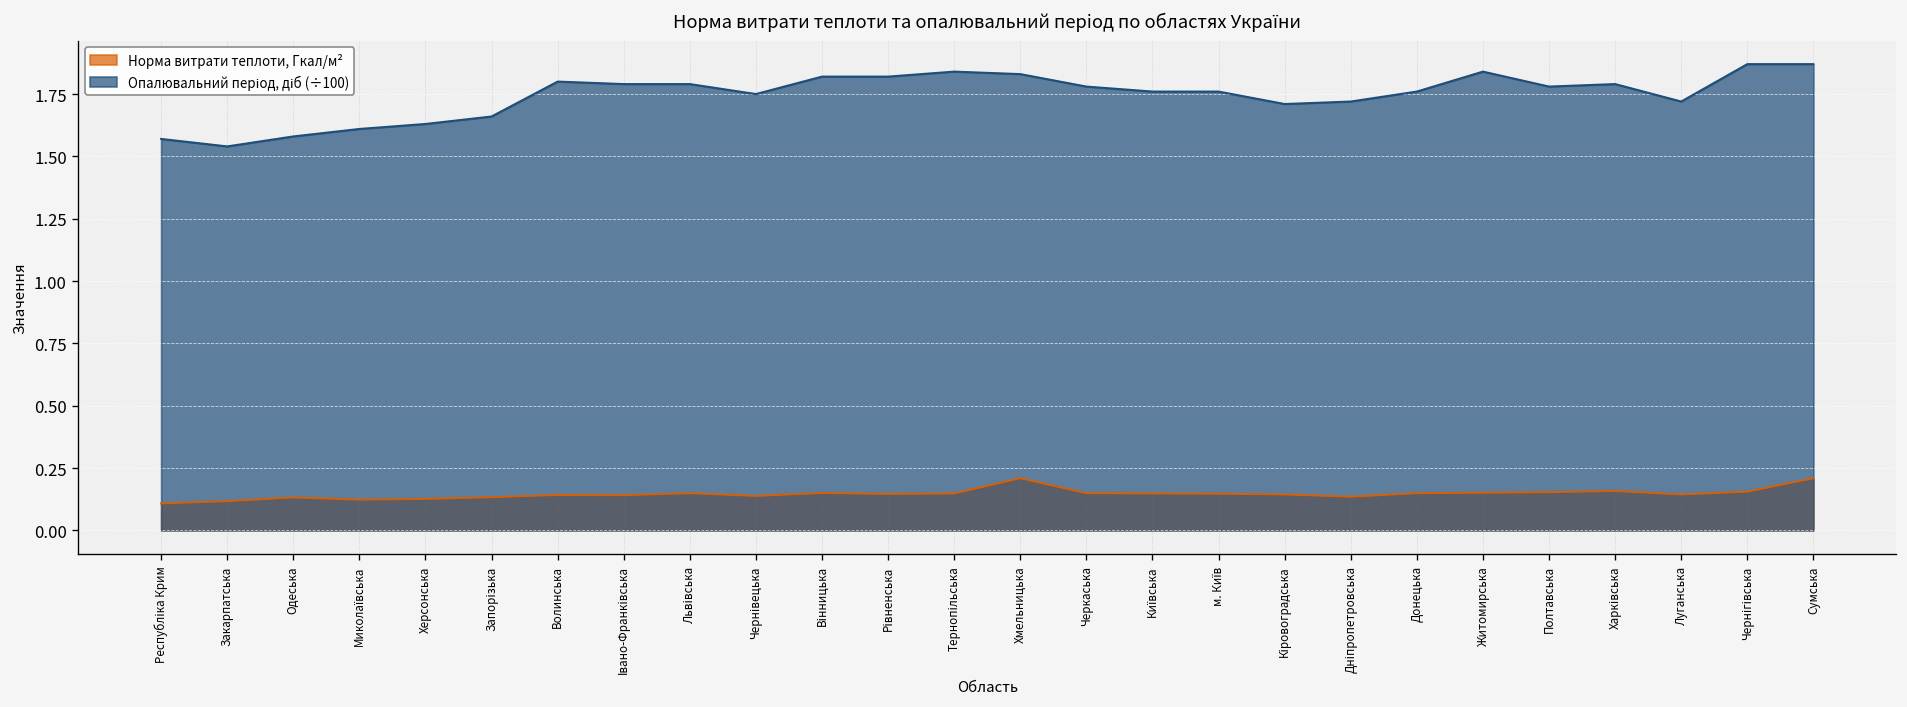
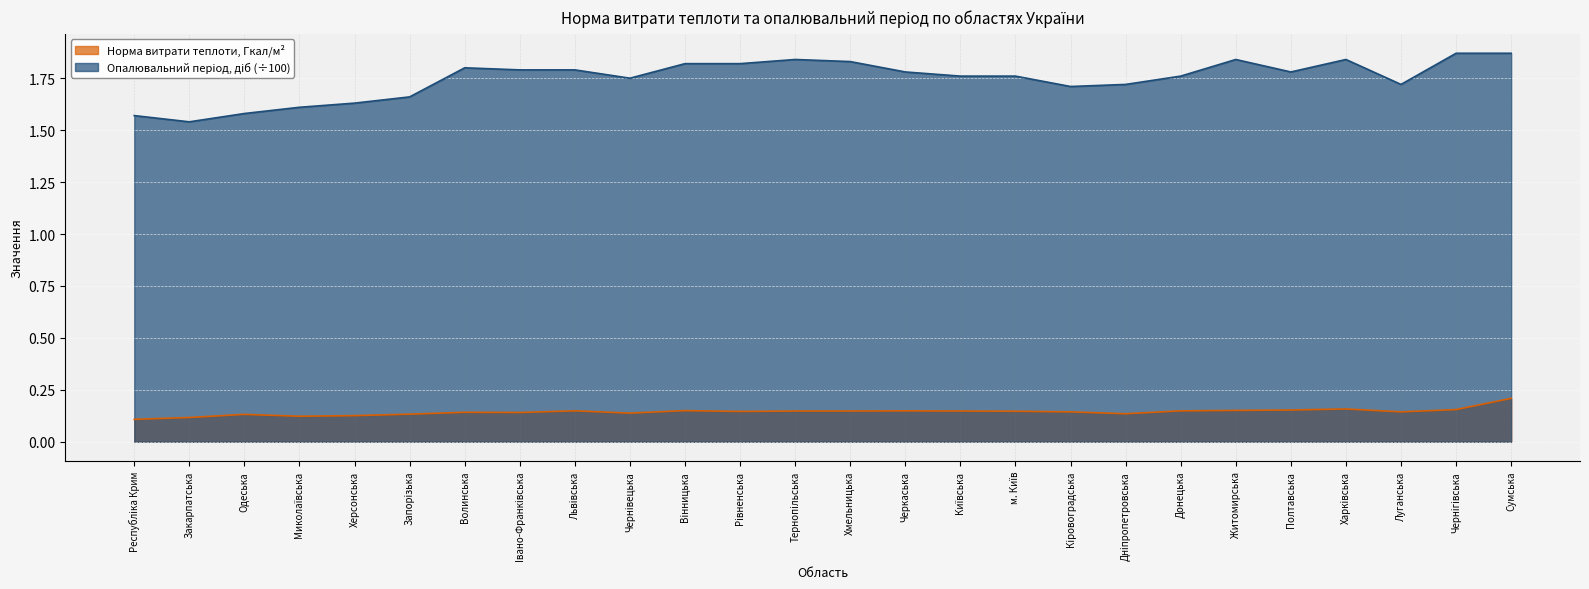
Норма витрати теплоти, Гкал/м², Хмельницька: 0.21 -> 0.15
Опалювальний період, діб (÷100), Харківська: 1.79 -> 1.84
